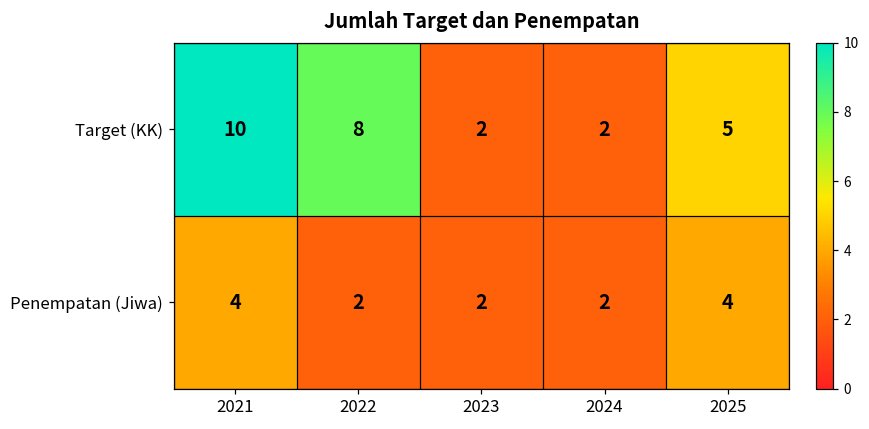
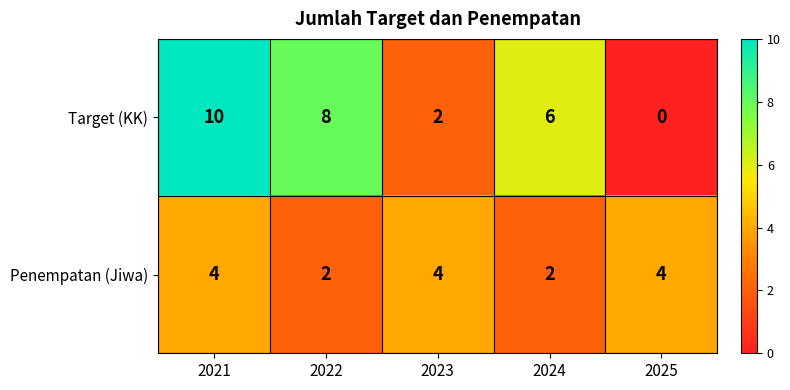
Target (KK), 2024: 2 -> 6
Target (KK), 2025: 5 -> 0
Penempatan (Jiwa), 2023: 2 -> 4
